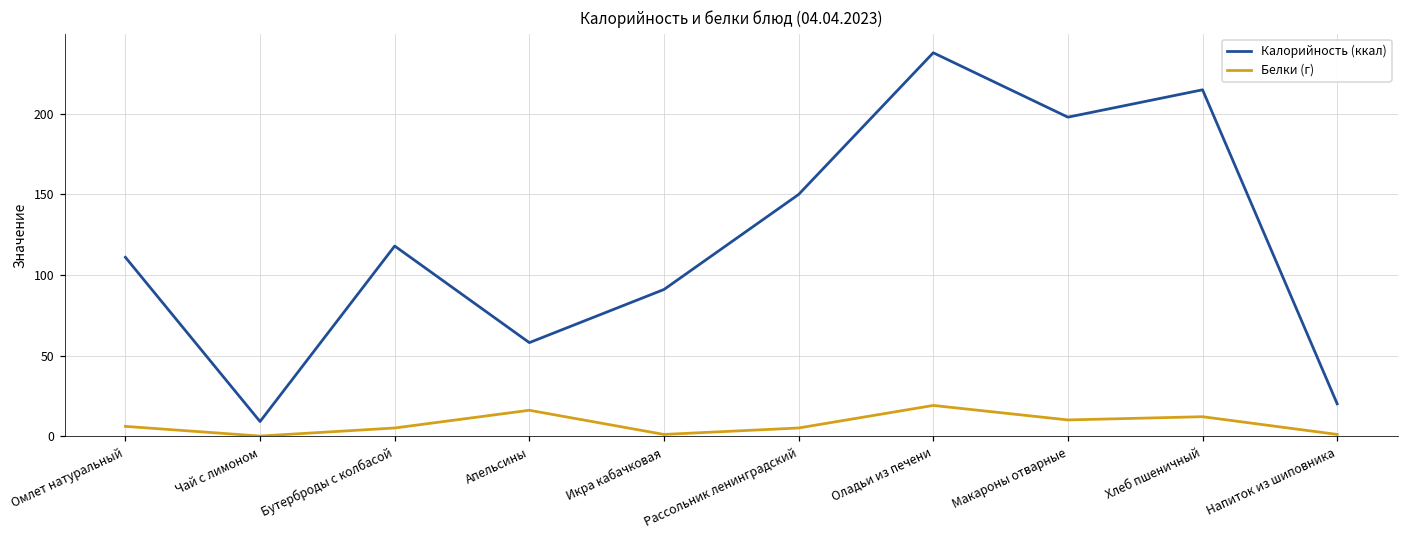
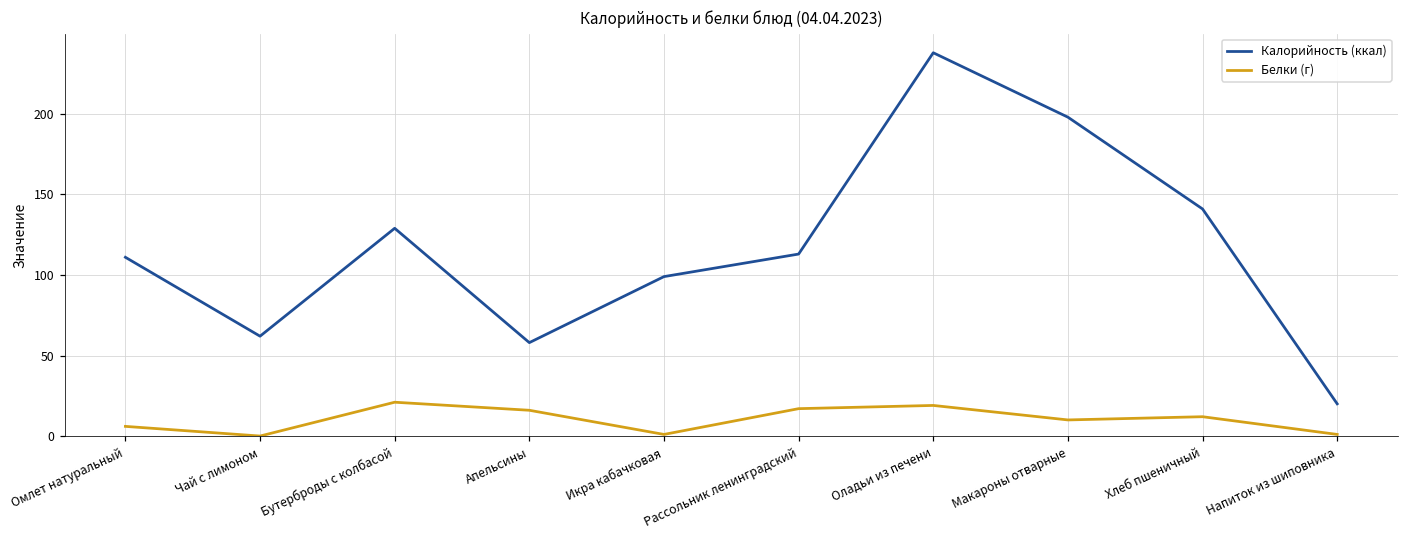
Калорийность (ккал), Чай с лимоном: 9 -> 62
Калорийность (ккал), Бутерброды с колбасой: 118 -> 129
Белки (г), Бутерброды с колбасой: 5 -> 21
Калорийность (ккал), Икра кабачковая: 91 -> 99
Калорийность (ккал), Рассольник ленинградский: 150 -> 113
Белки (г), Рассольник ленинградский: 5 -> 17
Калорийность (ккал), Хлеб пшеничный: 215 -> 141
